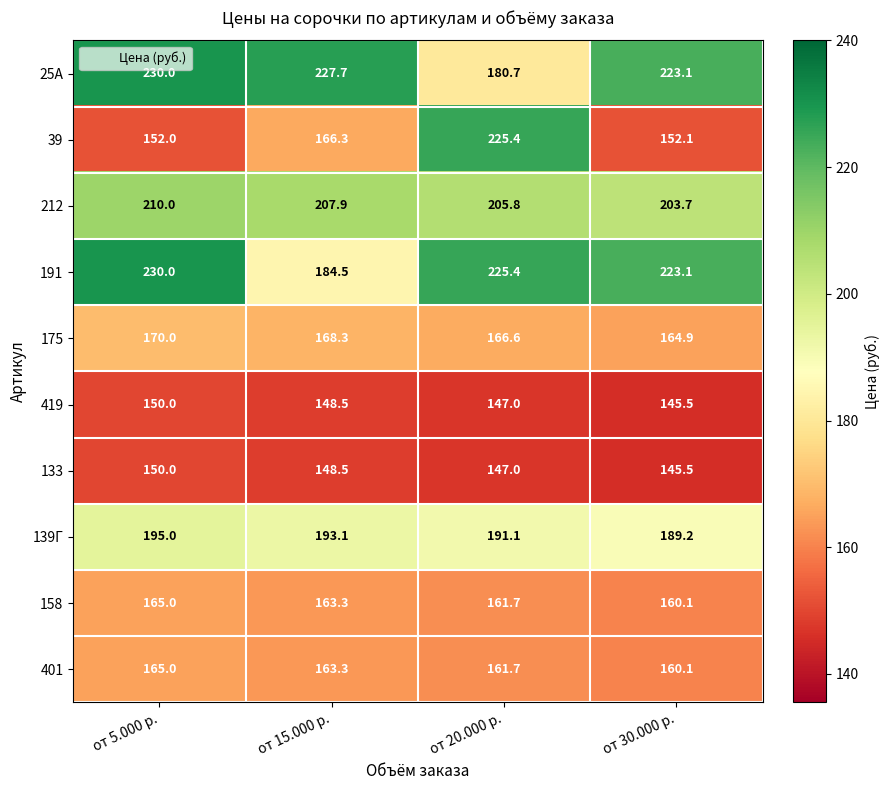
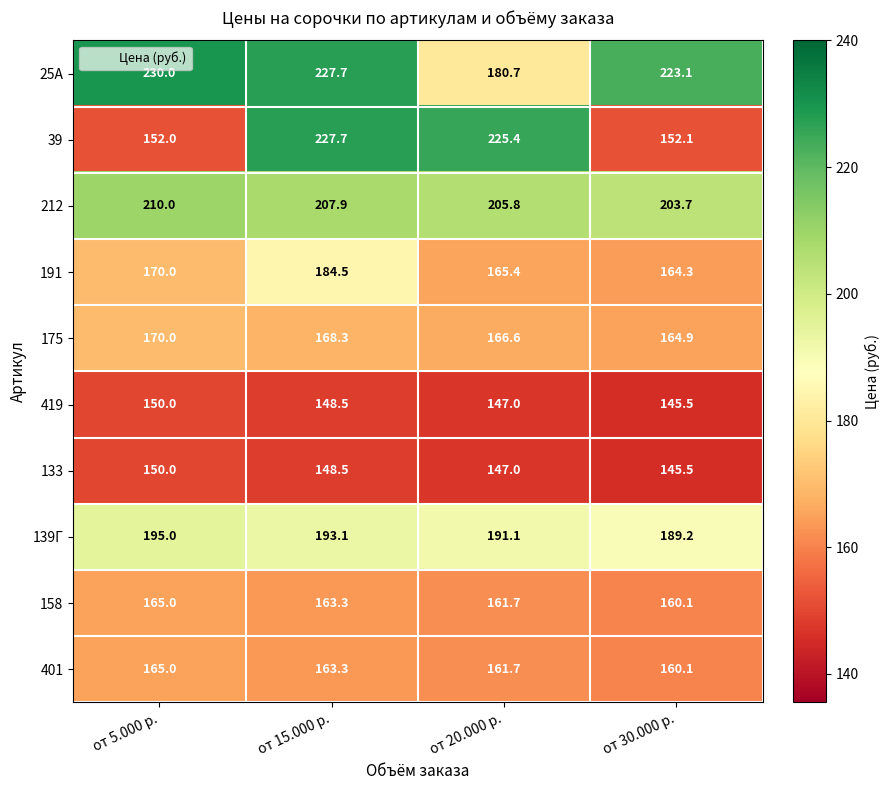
39, от 15.000 р.: 166.3 -> 227.7
191, от 5.000 р.: 230.0 -> 170.0
191, от 20.000 р.: 225.4 -> 165.4
191, от 30.000 р.: 223.1 -> 164.3
